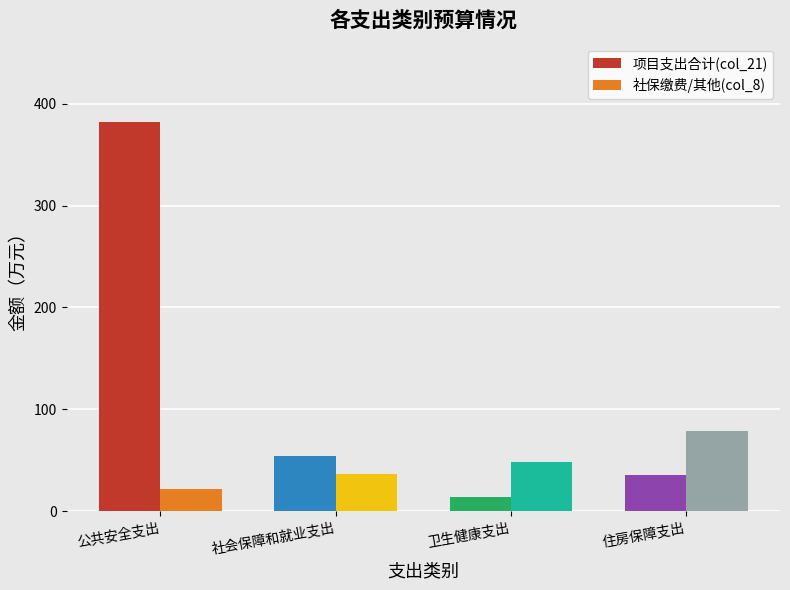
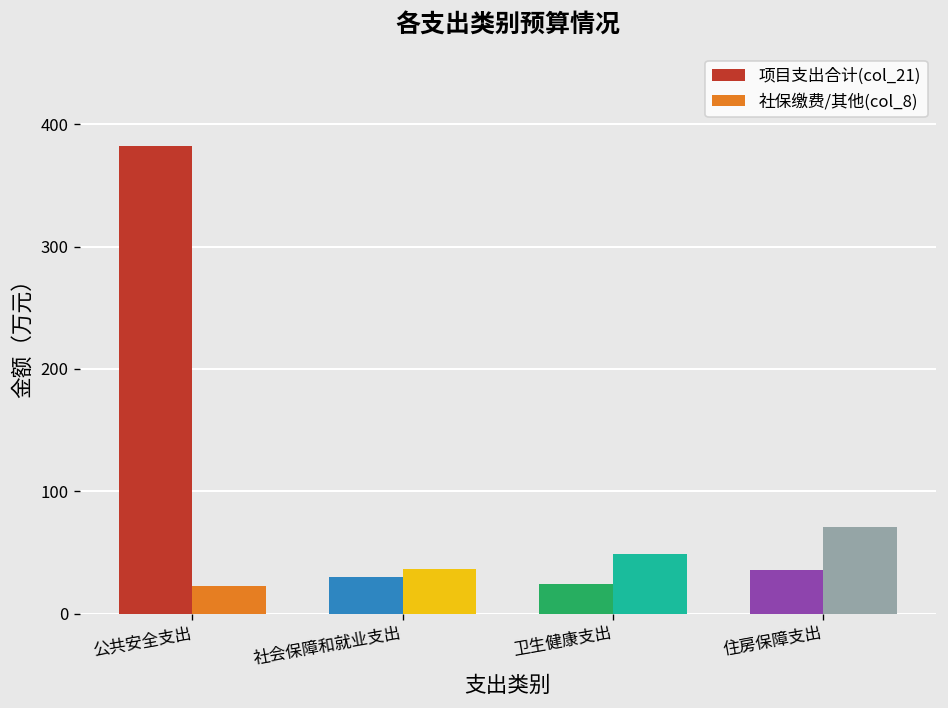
项目支出合计(col_21), 社会保障和就业支出: 54 -> 30
项目支出合计(col_21), 卫生健康支出: 14 -> 24
社保缴费/其他(col_8), 住房保障支出: 79 -> 70
